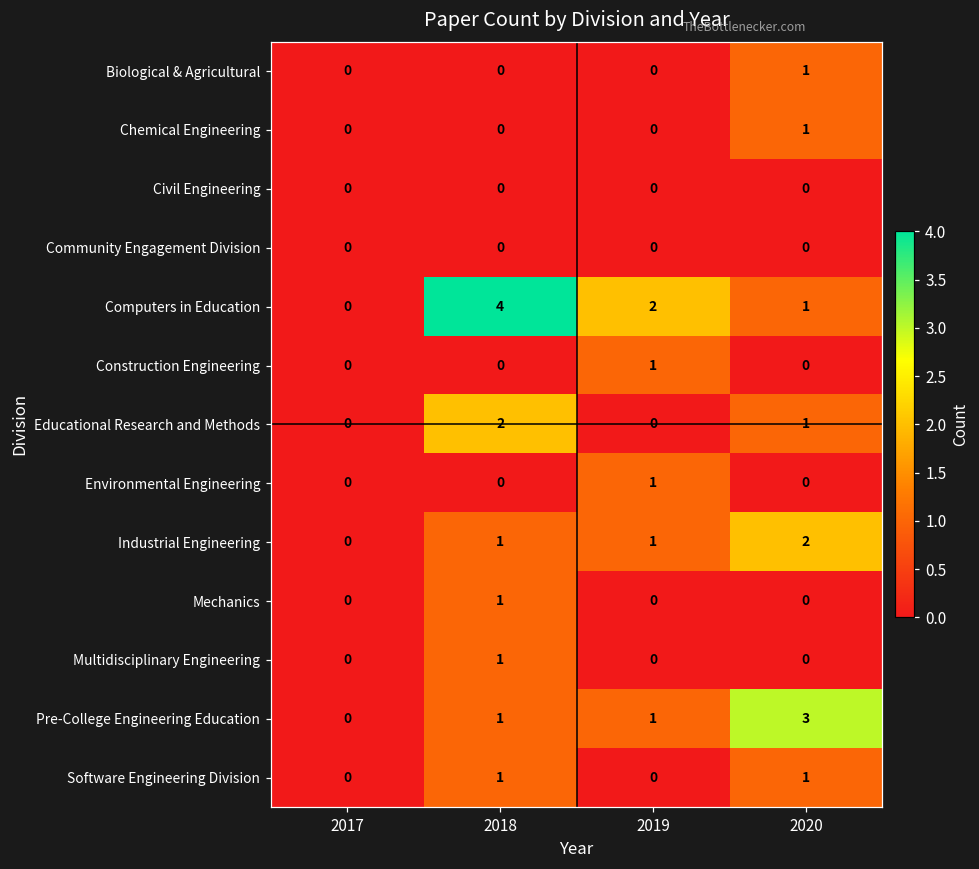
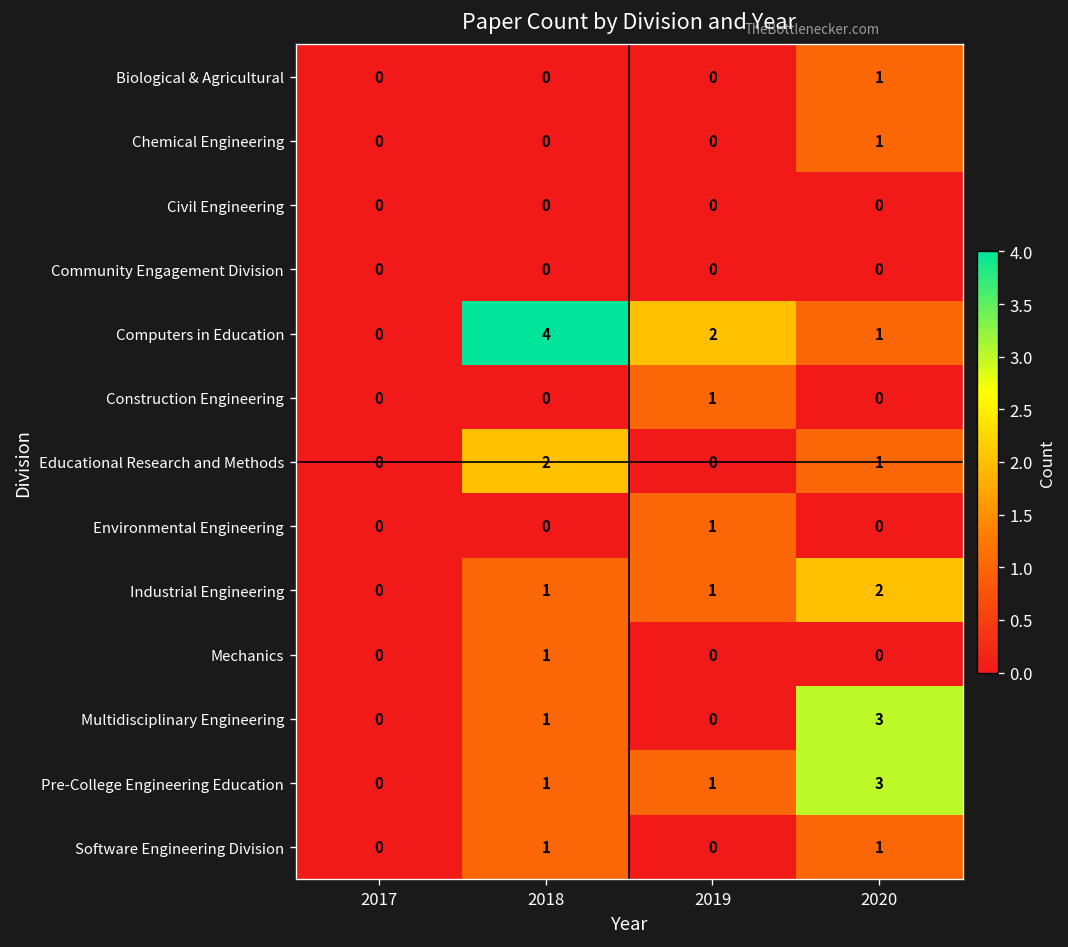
Multidisciplinary Engineering, 2020: 0 -> 3
